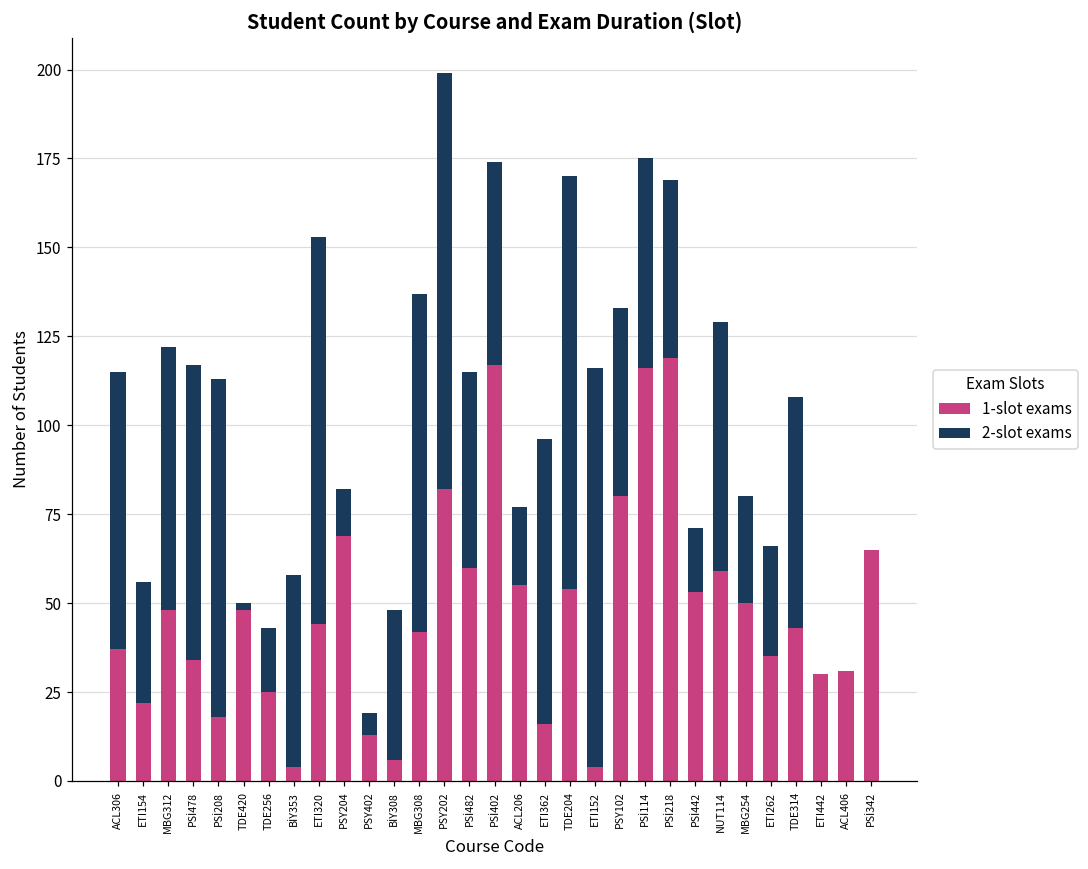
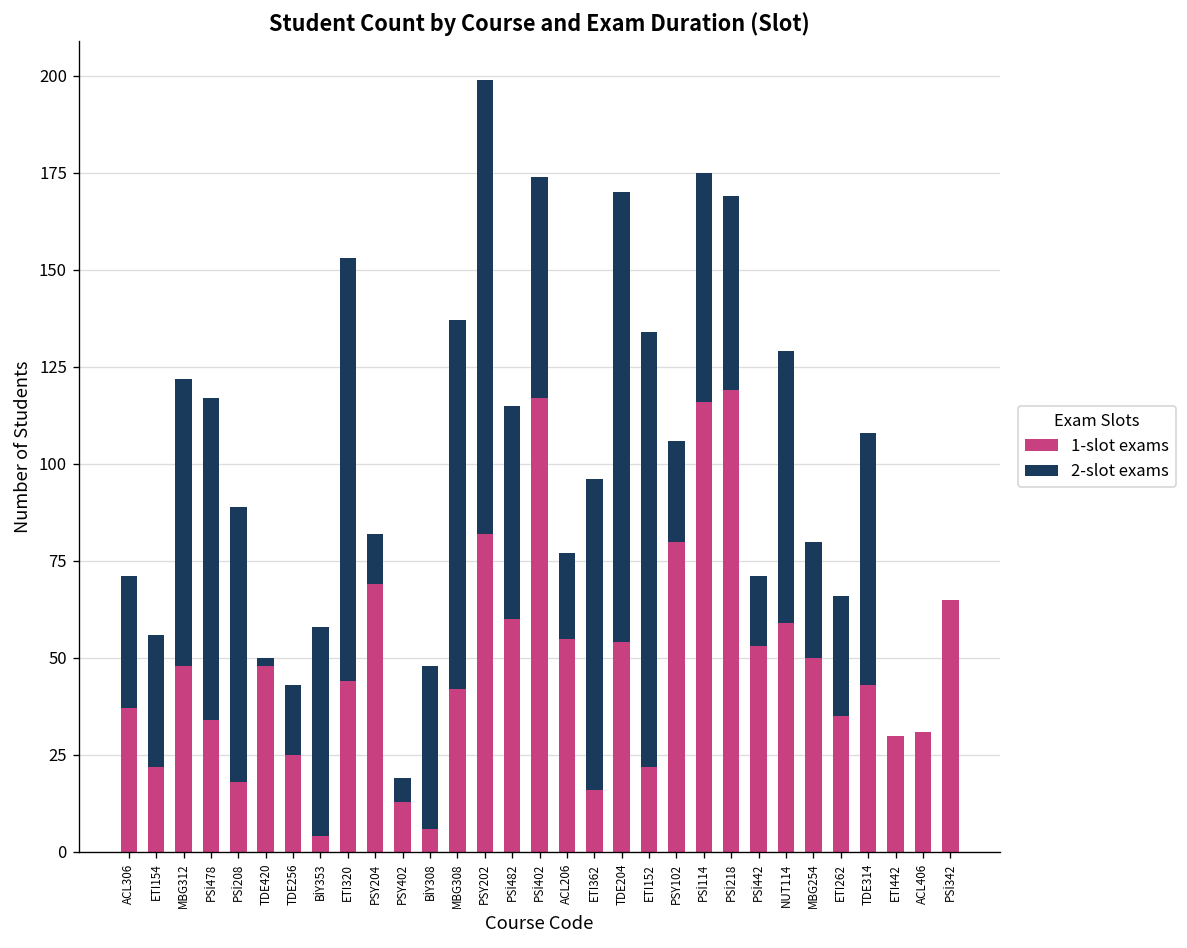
2-slot exams, ACL306: 78 -> 34
2-slot exams, PSİ208: 95 -> 71
1-slot exams, ETI152: 4 -> 22
2-slot exams, PSY102: 53 -> 26
